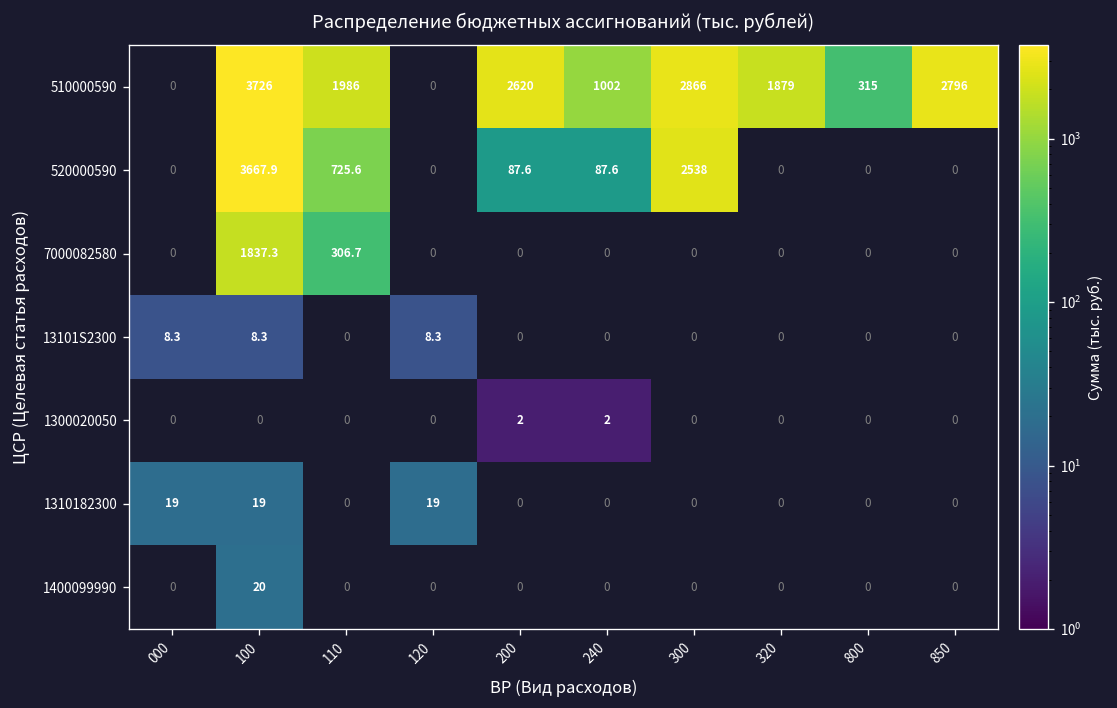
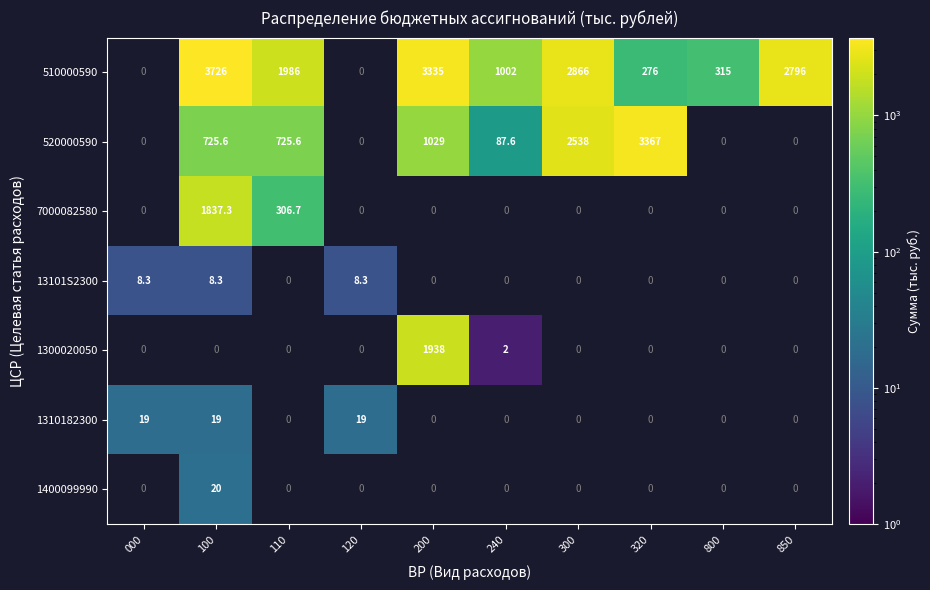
510000590, 200: 2620 -> 3335
510000590, 320: 1879 -> 276
520000590, 100: 3667.9 -> 725.6
520000590, 200: 87.6 -> 1029
520000590, 320: 0 -> 3367
1300020050, 200: 2 -> 1938
